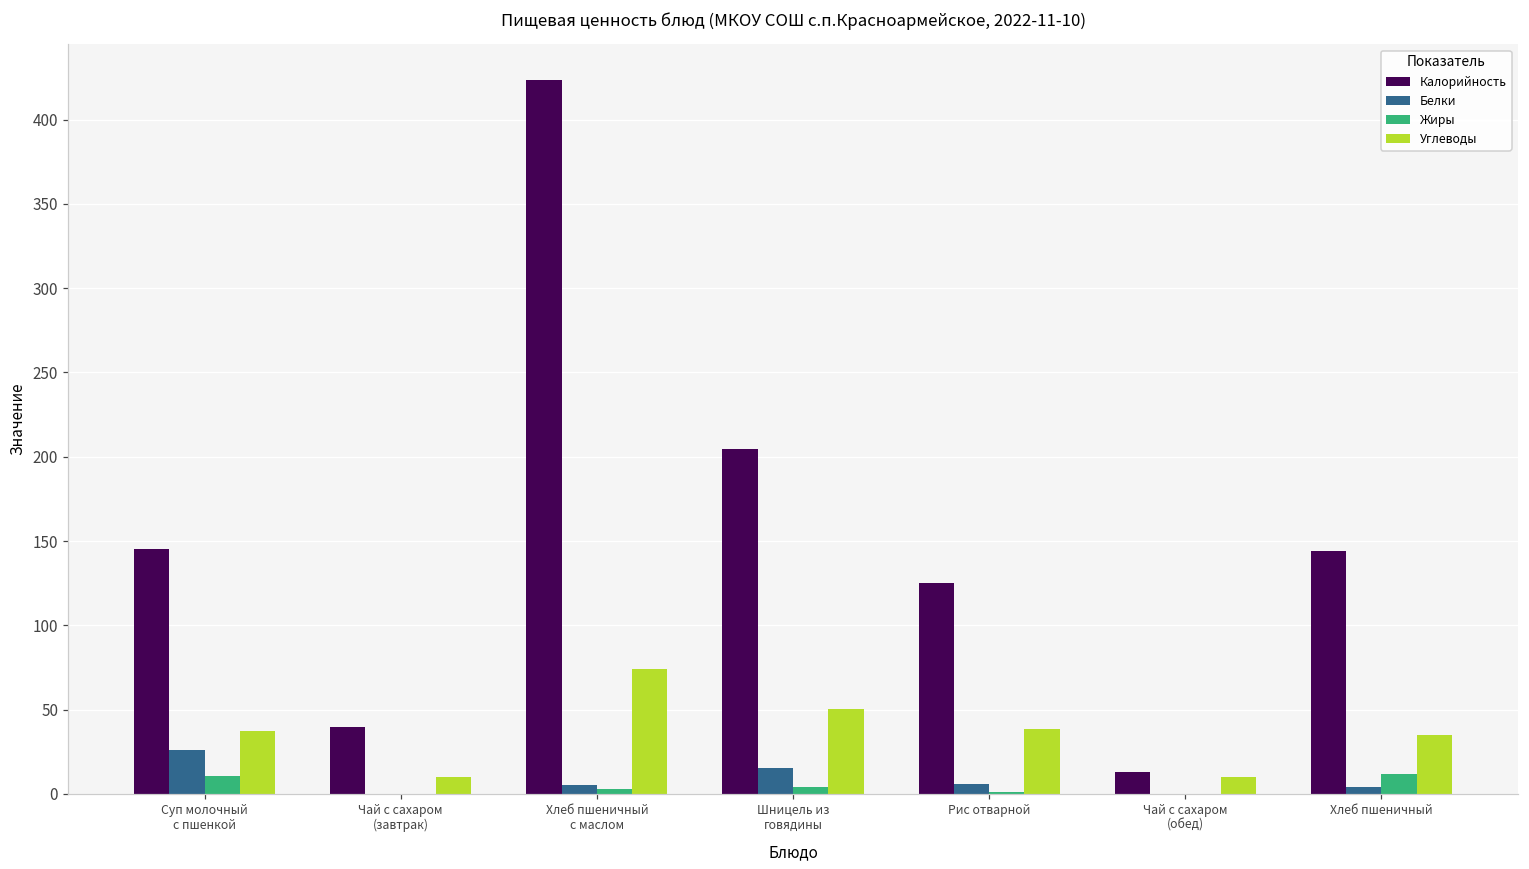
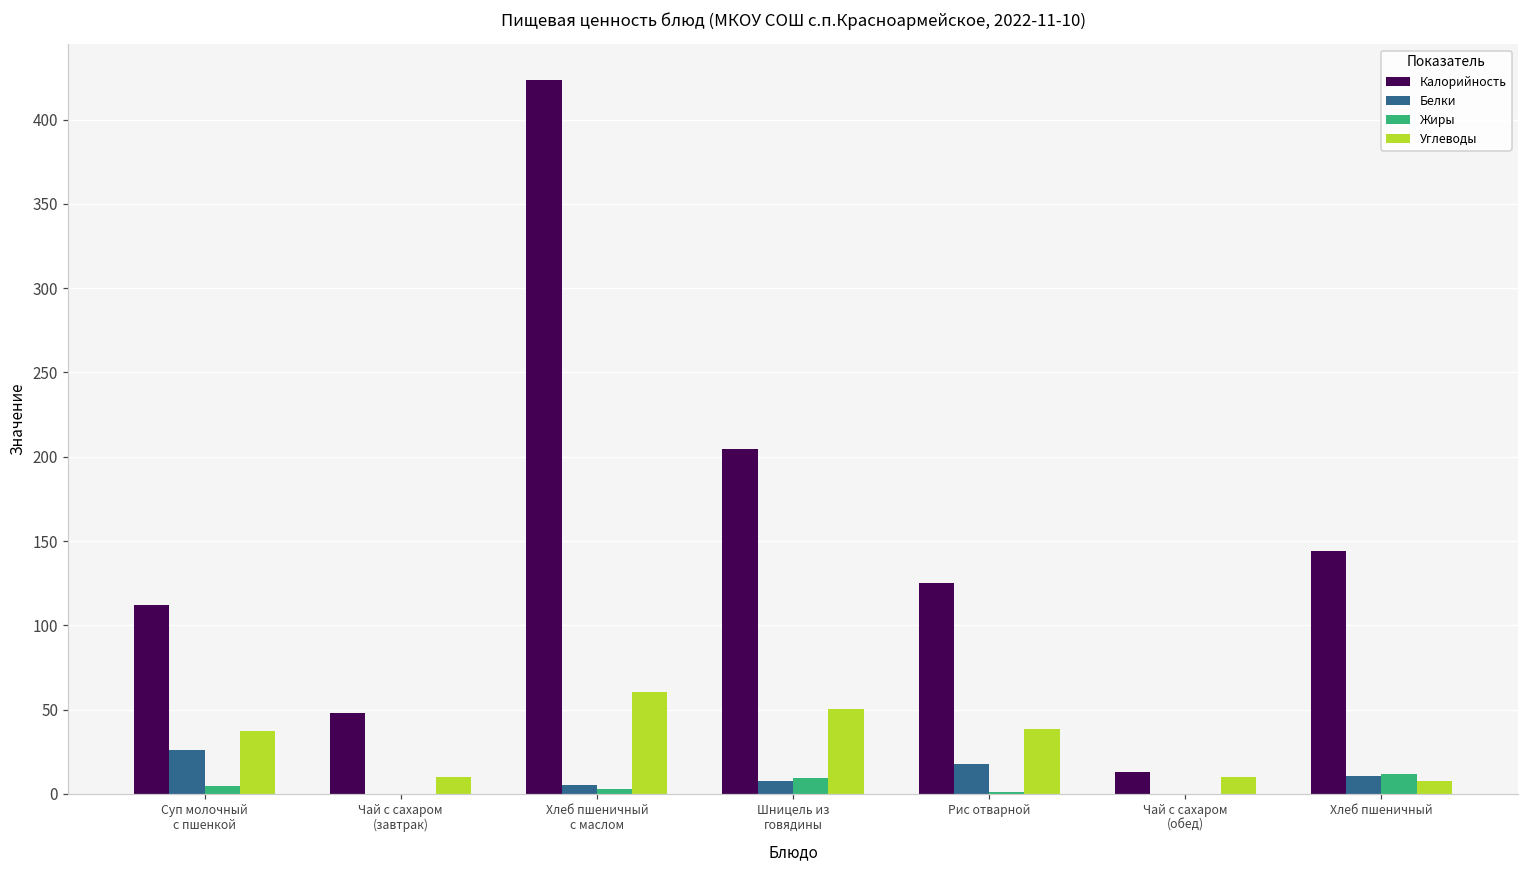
Калорийность, Суп молочный с пшенкой: 145 -> 112
Жиры, Суп молочный с пшенкой: 11 -> 5
Калорийность, Чай с сахаром (завтрак): 40 -> 48
Углеводы, Хлеб пшеничный с маслом: 74 -> 61
Белки, Шницель из говядины: 15 -> 8
Жиры, Шницель из говядины: 4 -> 9
Белки, Рис отварной: 6 -> 18
Белки, Хлеб пшеничный: 4 -> 10
Углеводы, Хлеб пшеничный: 35 -> 8
